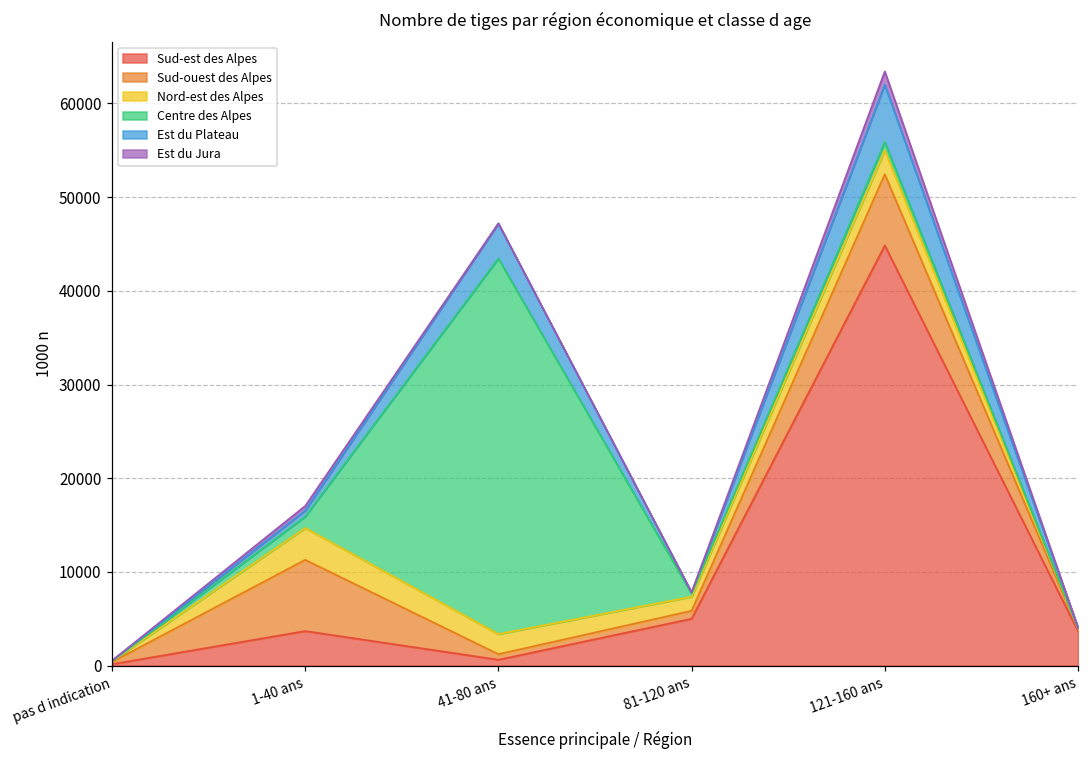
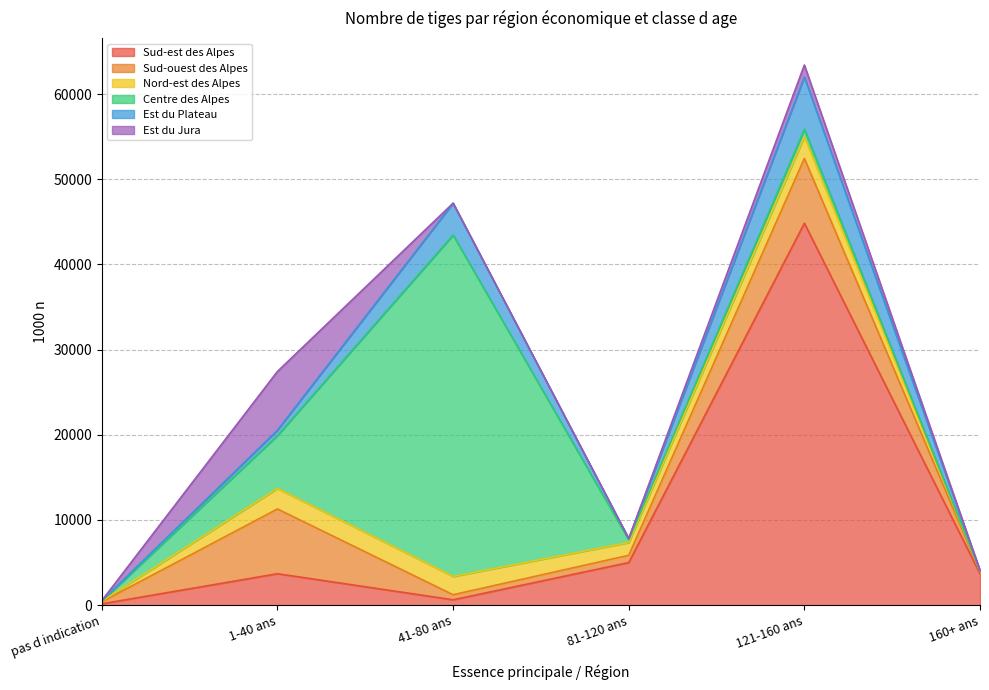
Nord-est des Alpes, 1-40 ans: 3000 -> 2000
Centre des Alpes, 1-40 ans: 1000 -> 6000
Est du Jura, 1-40 ans: 1000 -> 7000
